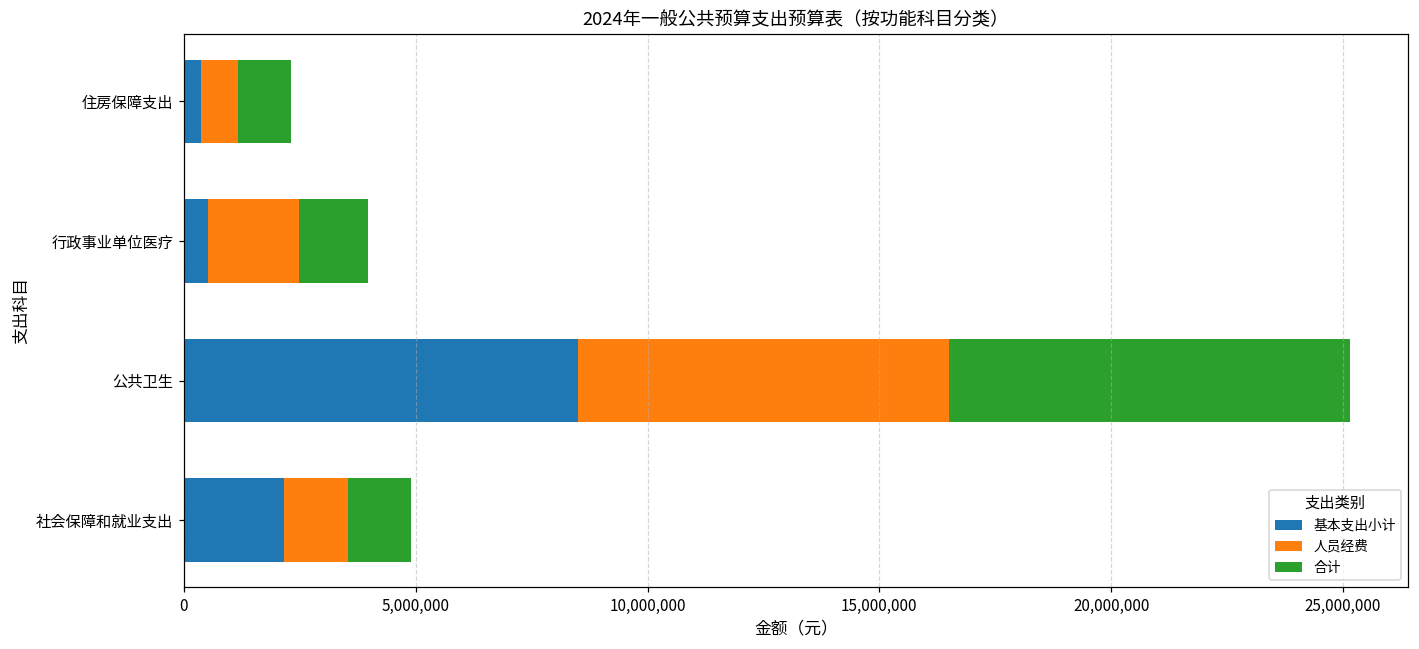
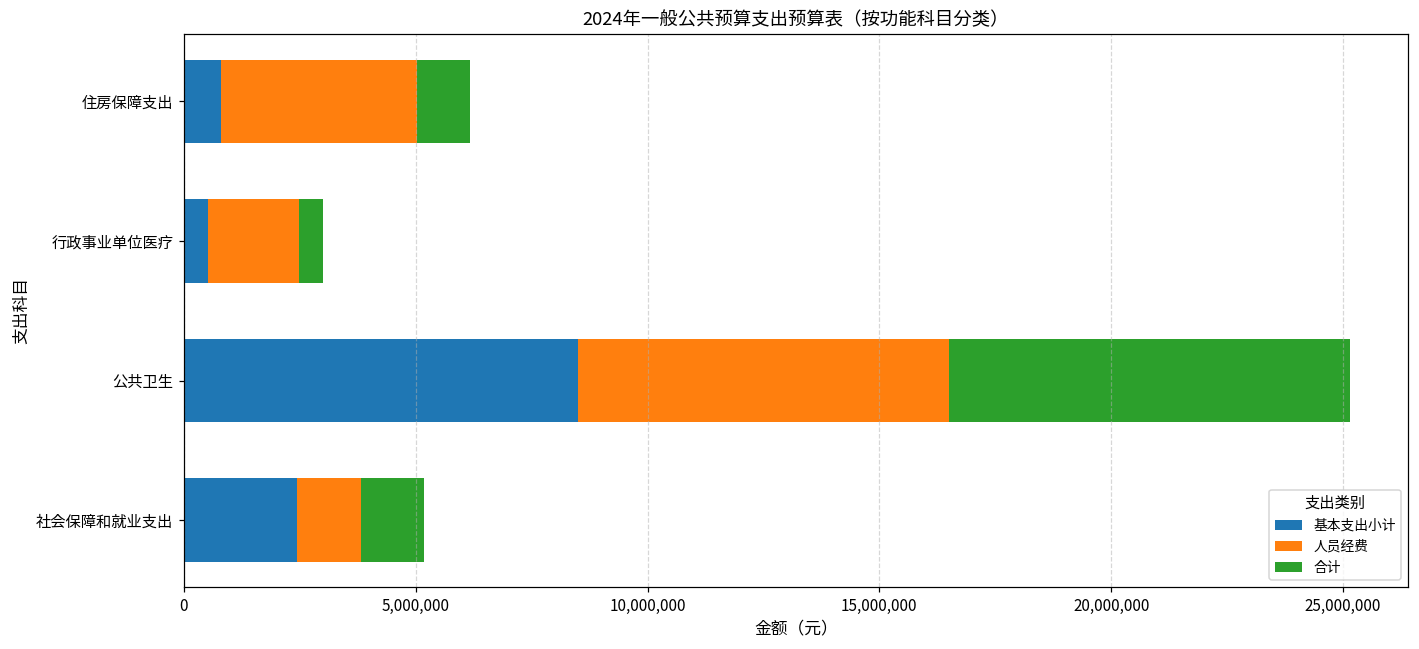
基本支出小计, 住房保障支出: 400,000 -> 800,000
人员经费, 住房保障支出: 800,000 -> 4,200,000
合计, 行政事业单位医疗: 1,500,000 -> 500,000
基本支出小计, 社会保障和就业支出: 2,200,000 -> 2,400,000
